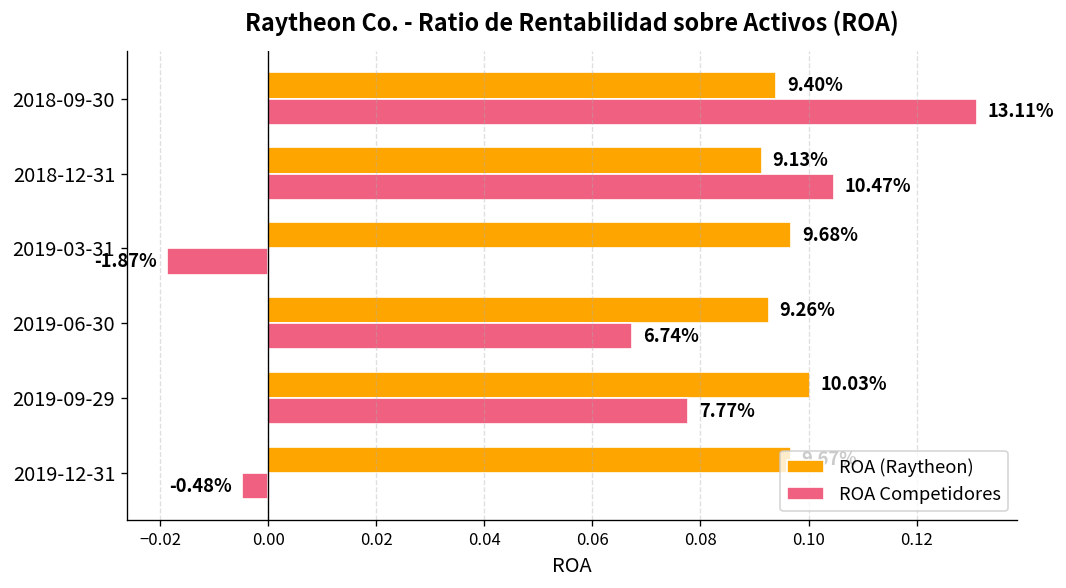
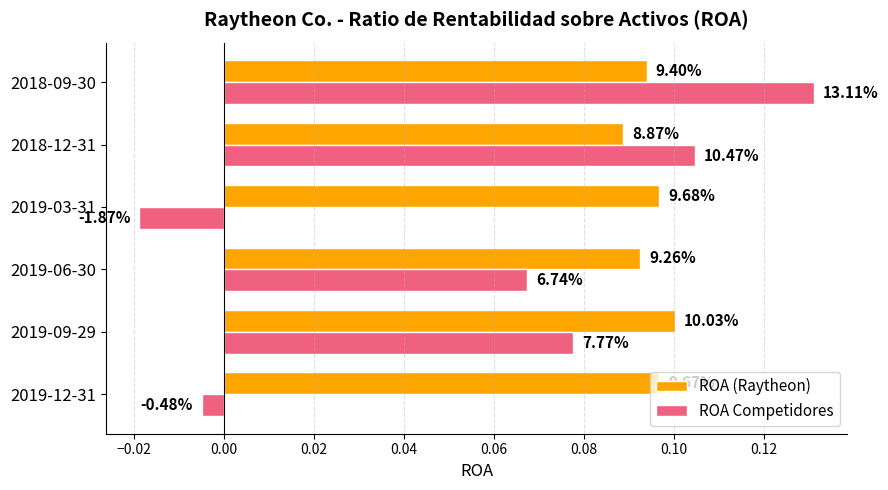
ROA (Raytheon), 2018-12-31: 9.13% -> 8.87%
